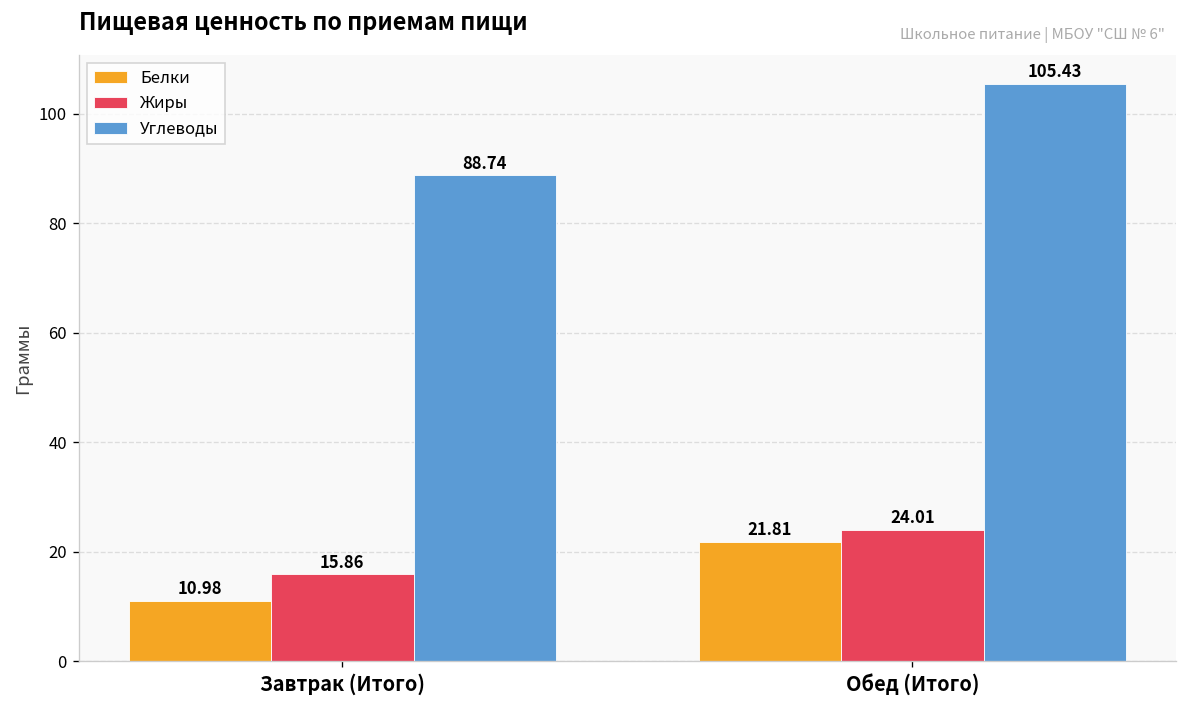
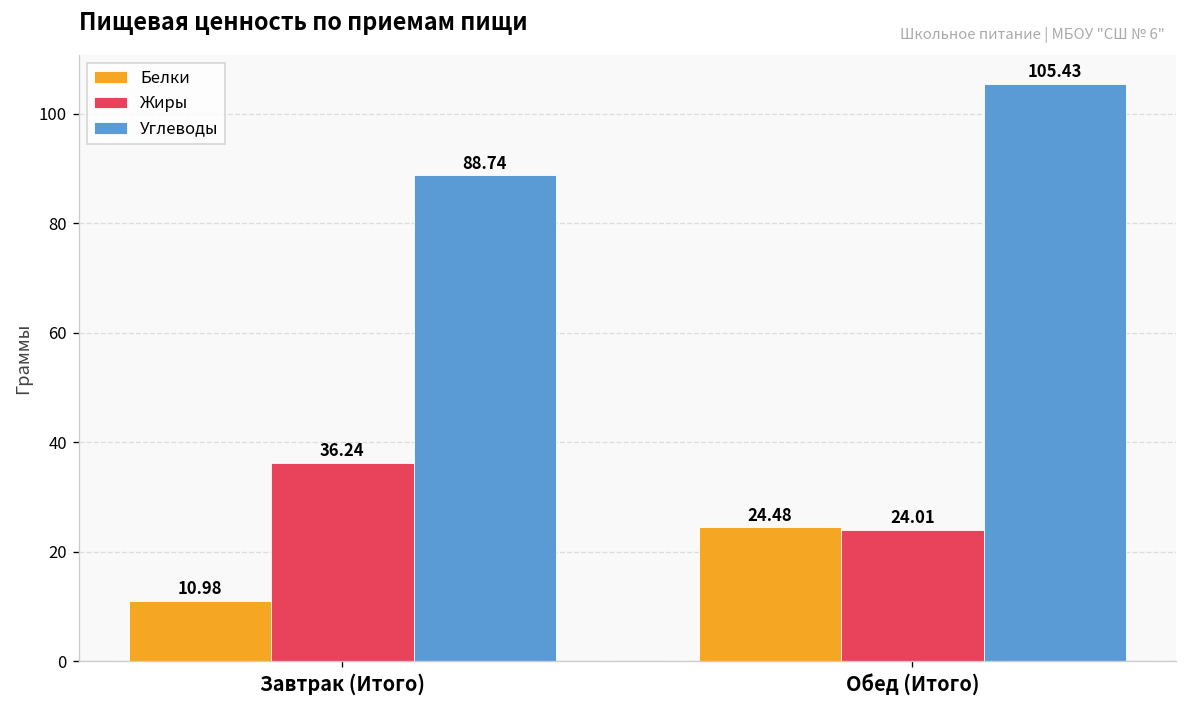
Жиры, Завтрак (Итого): 15.86 -> 36.24
Белки, Обед (Итого): 21.81 -> 24.48
